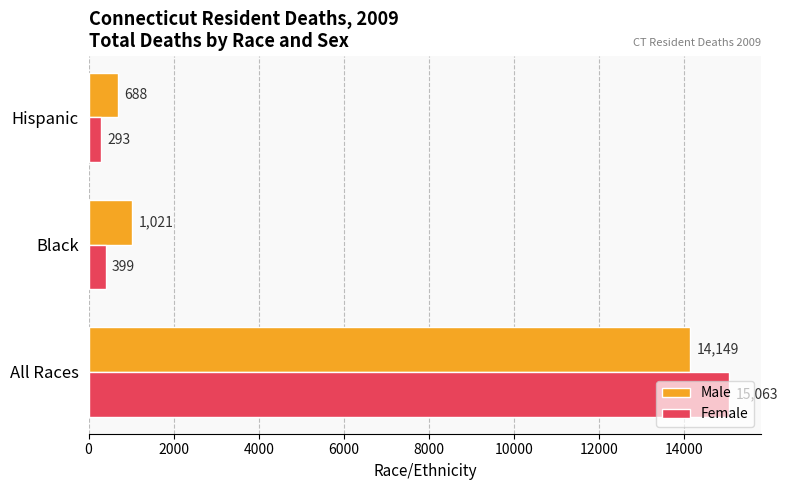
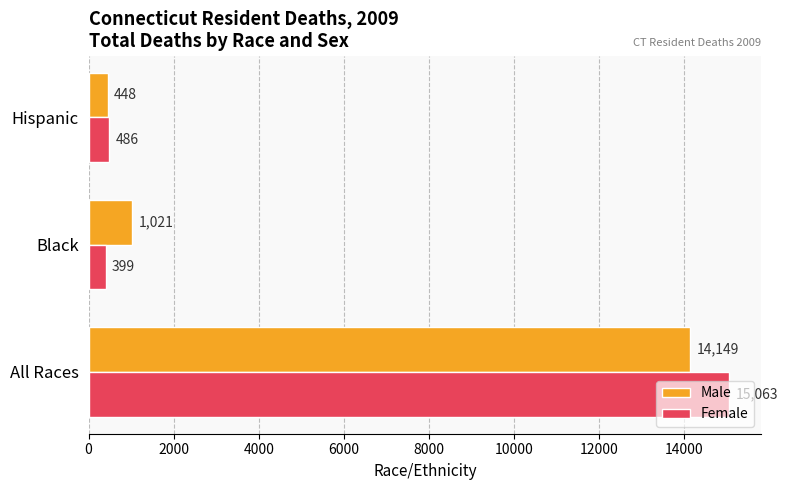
Male, Hispanic: 688 -> 448
Female, Hispanic: 293 -> 486
